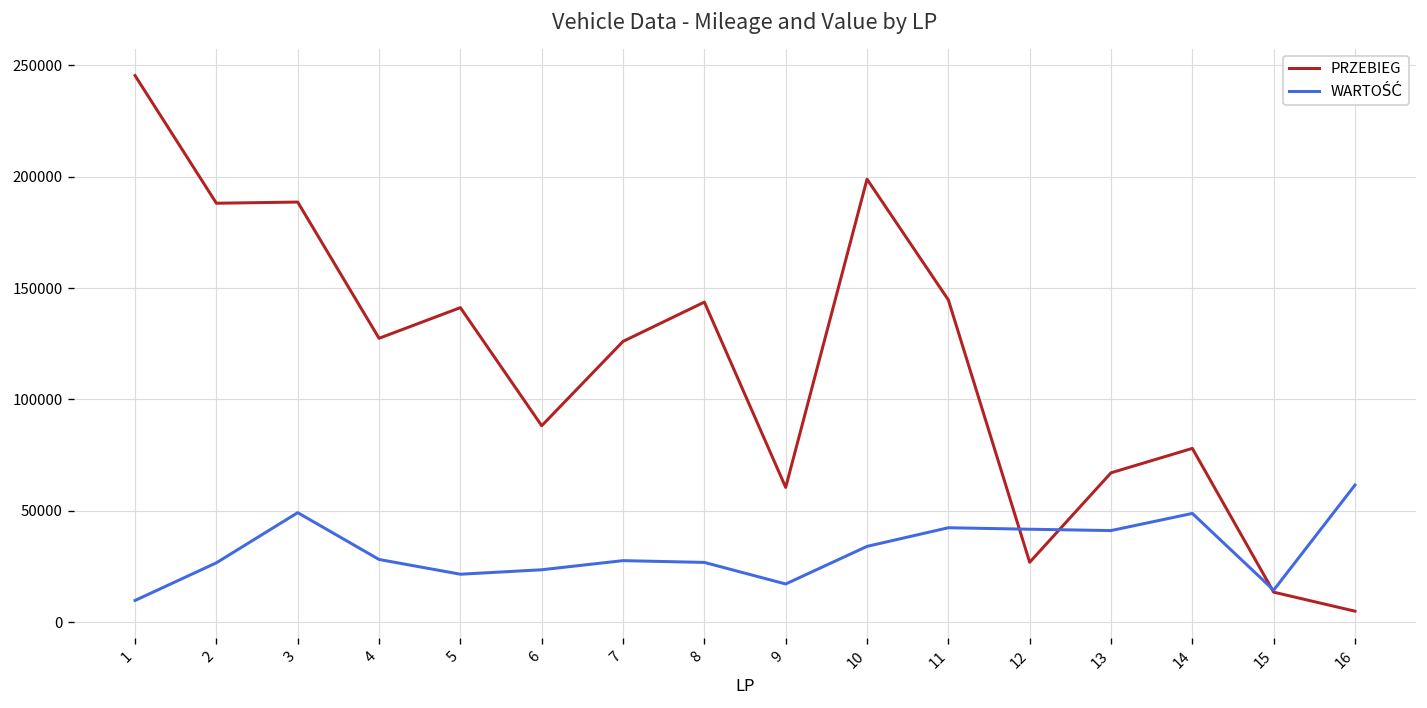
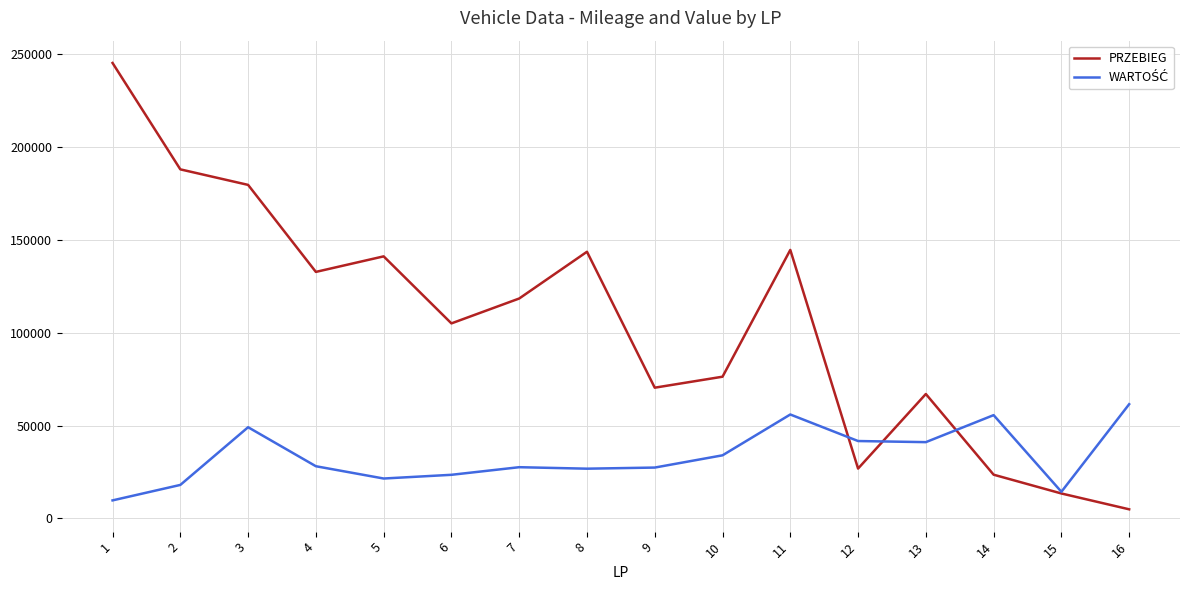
WARTOŚĆ, 2: 27000 -> 18000
PRZEBIEG, 3: 189000 -> 180000
PRZEBIEG, 4: 127000 -> 133000
PRZEBIEG, 6: 88000 -> 105000
PRZEBIEG, 7: 126000 -> 119000
PRZEBIEG, 9: 60000 -> 70000
WARTOŚĆ, 9: 17000 -> 27000
PRZEBIEG, 10: 199000 -> 76000
WARTOŚĆ, 11: 42000 -> 56000
PRZEBIEG, 14: 78000 -> 24000
WARTOŚĆ, 14: 49000 -> 56000
